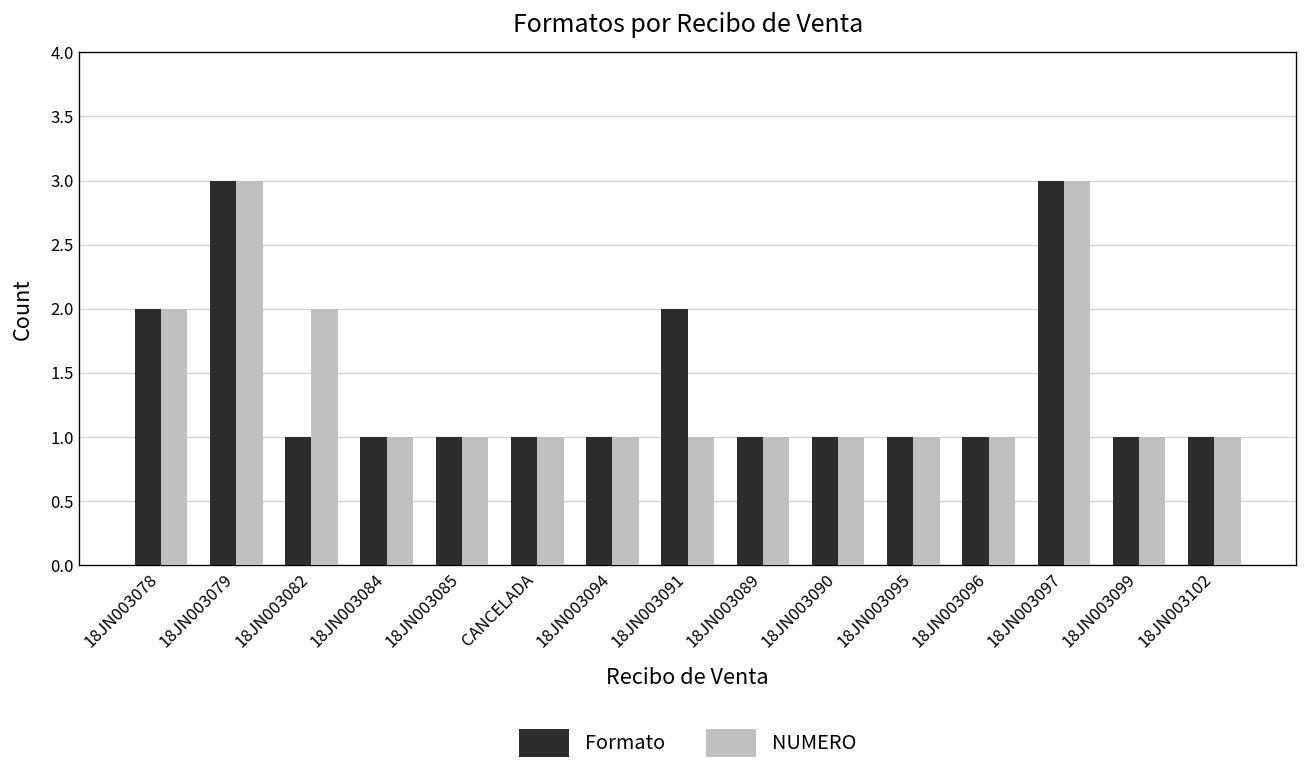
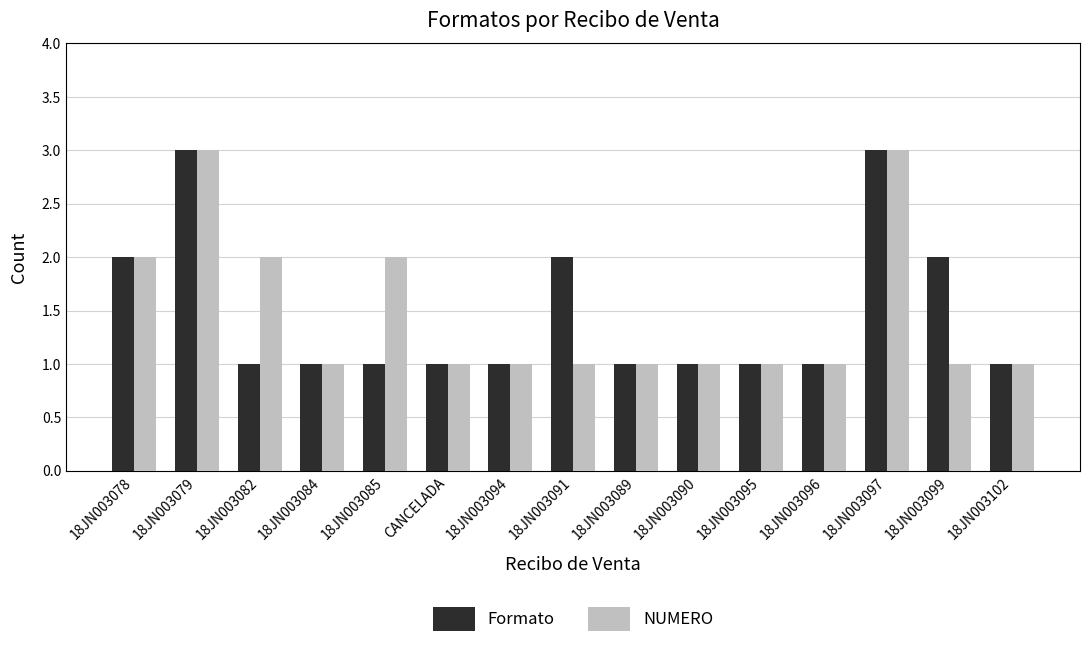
NUMERO, 18JN003085: 1 -> 2
Formato, 18JN003099: 1 -> 2
